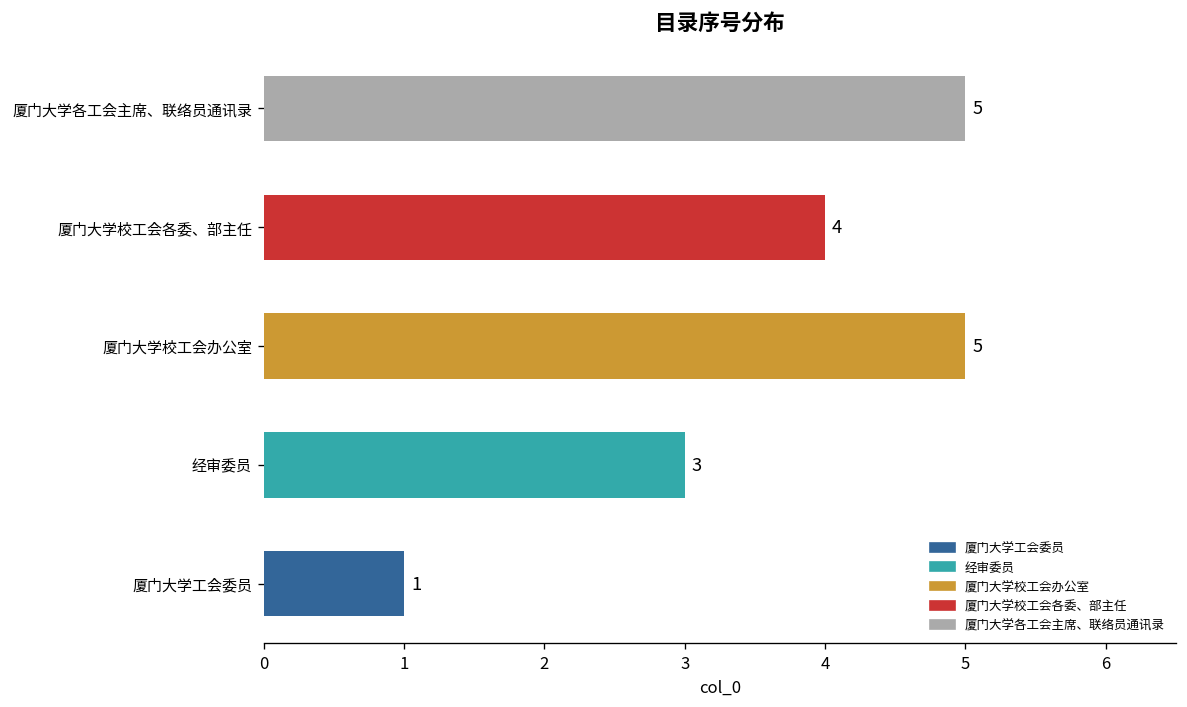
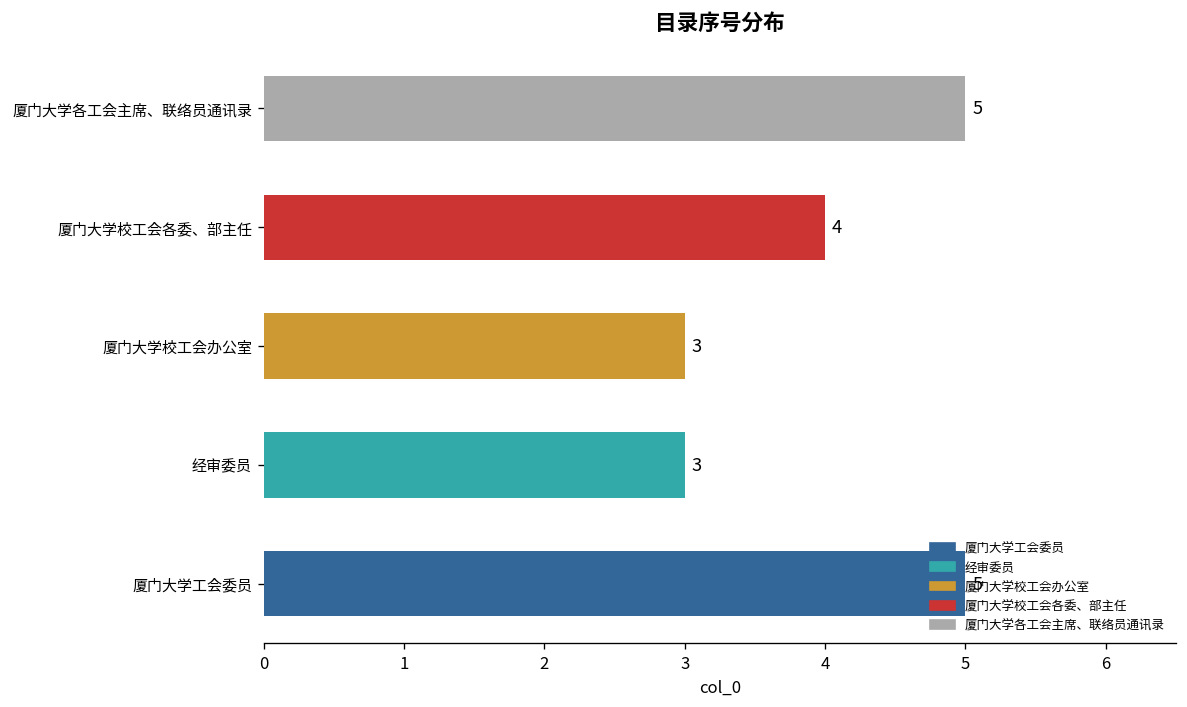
厦门大学校工会办公室: 5 -> 3
厦门大学工会委员: 1 -> 5
